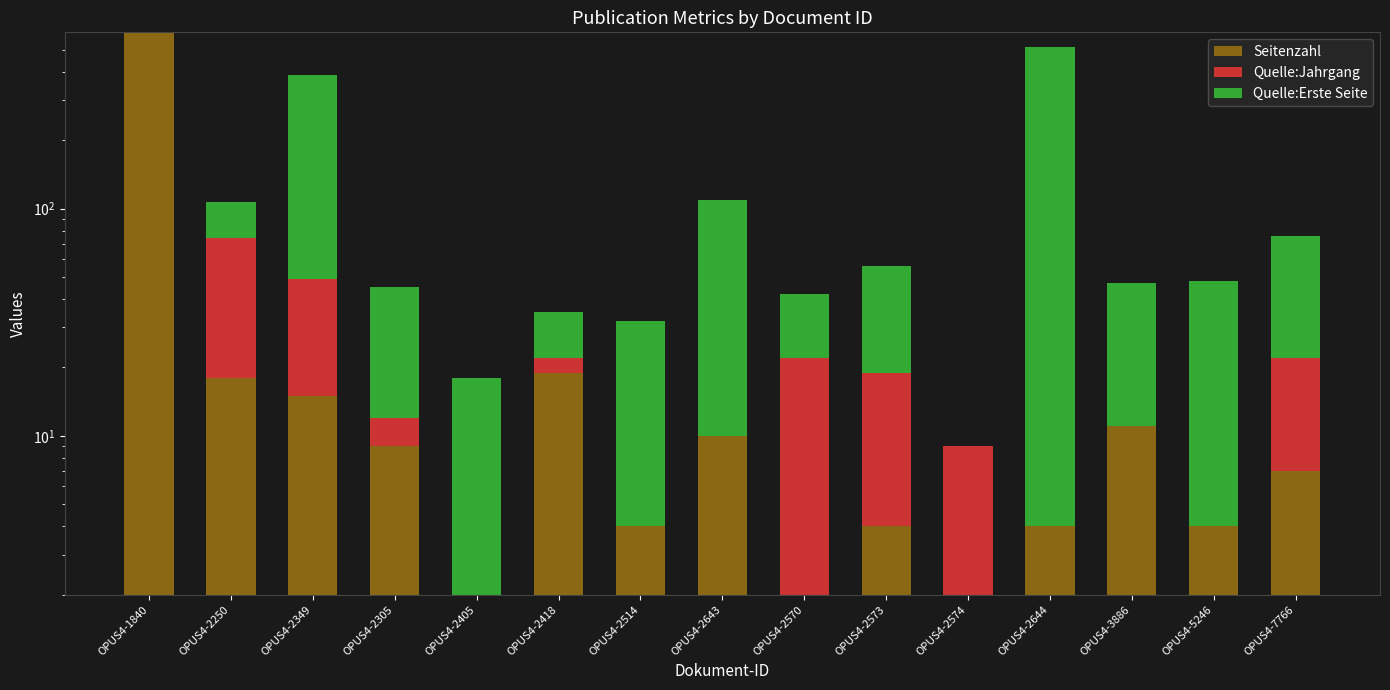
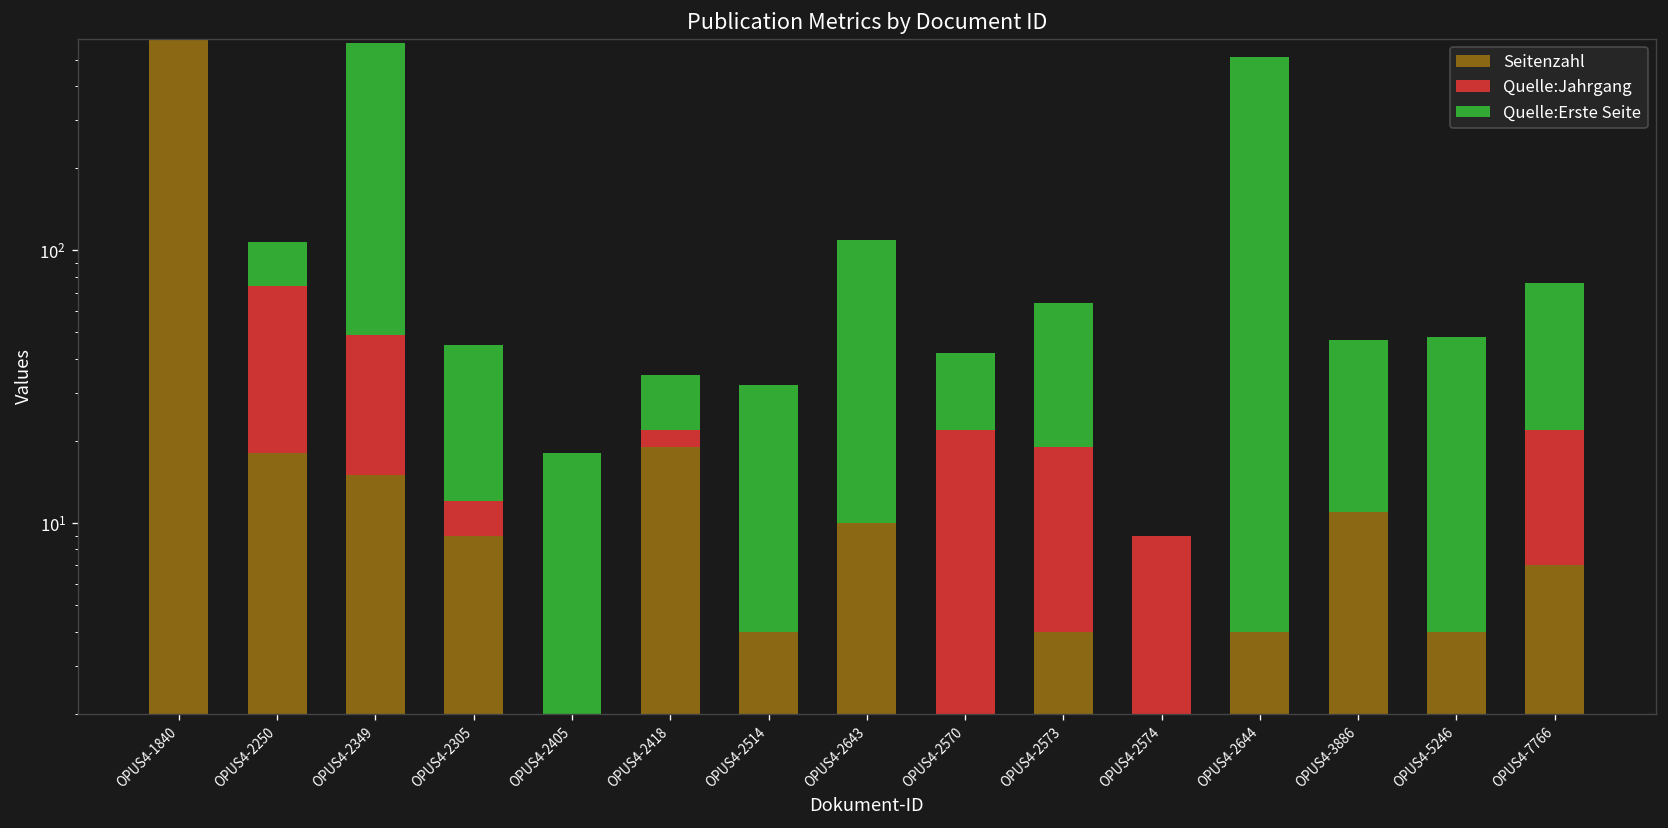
Quelle:Erste Seite, OPUS4-2349: 340 -> 530
Quelle:Erste Seite, OPUS4-2573: 37 -> 45
